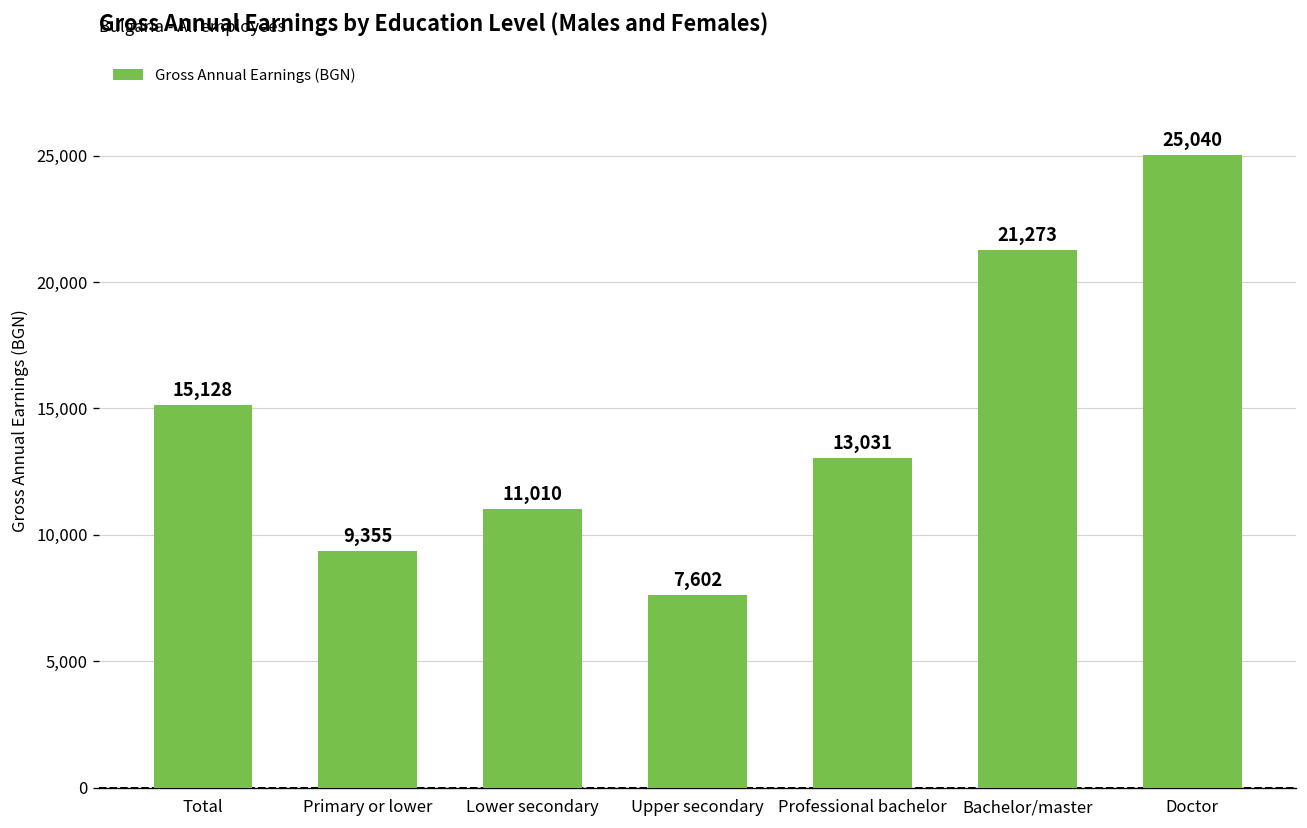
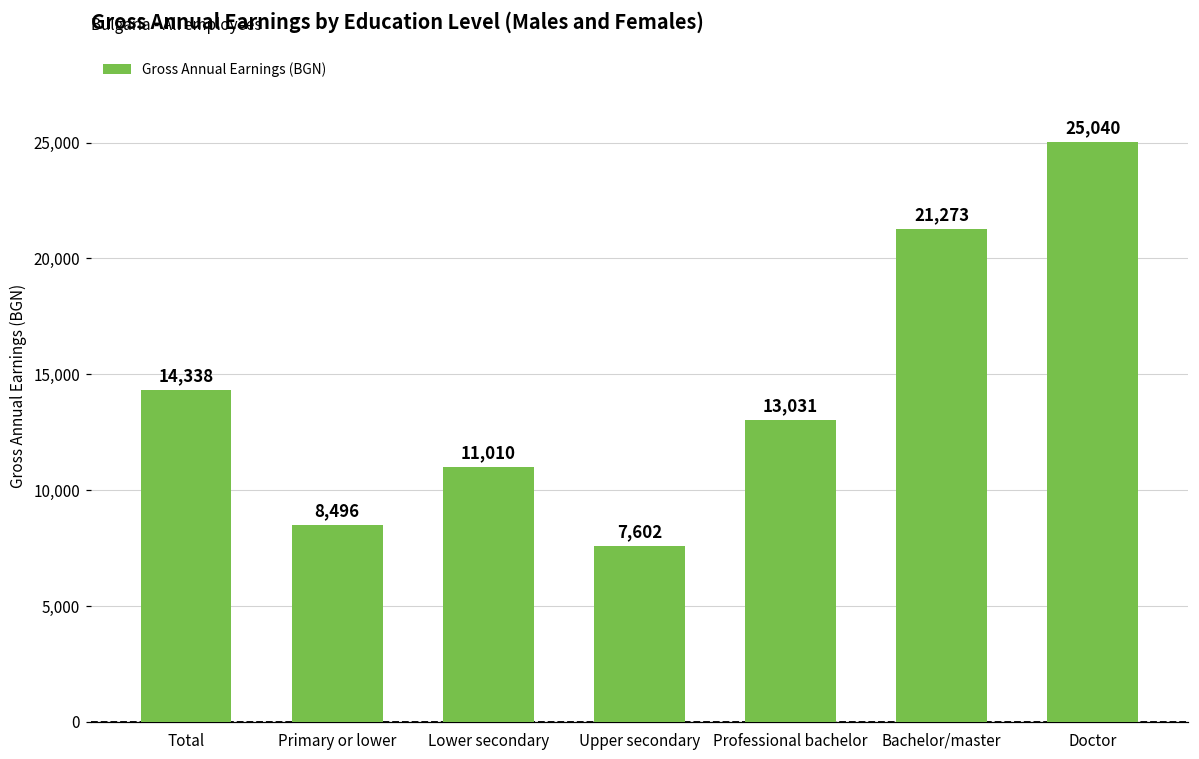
Total: 15,128 -> 14,338
Primary or lower: 9,355 -> 8,496
